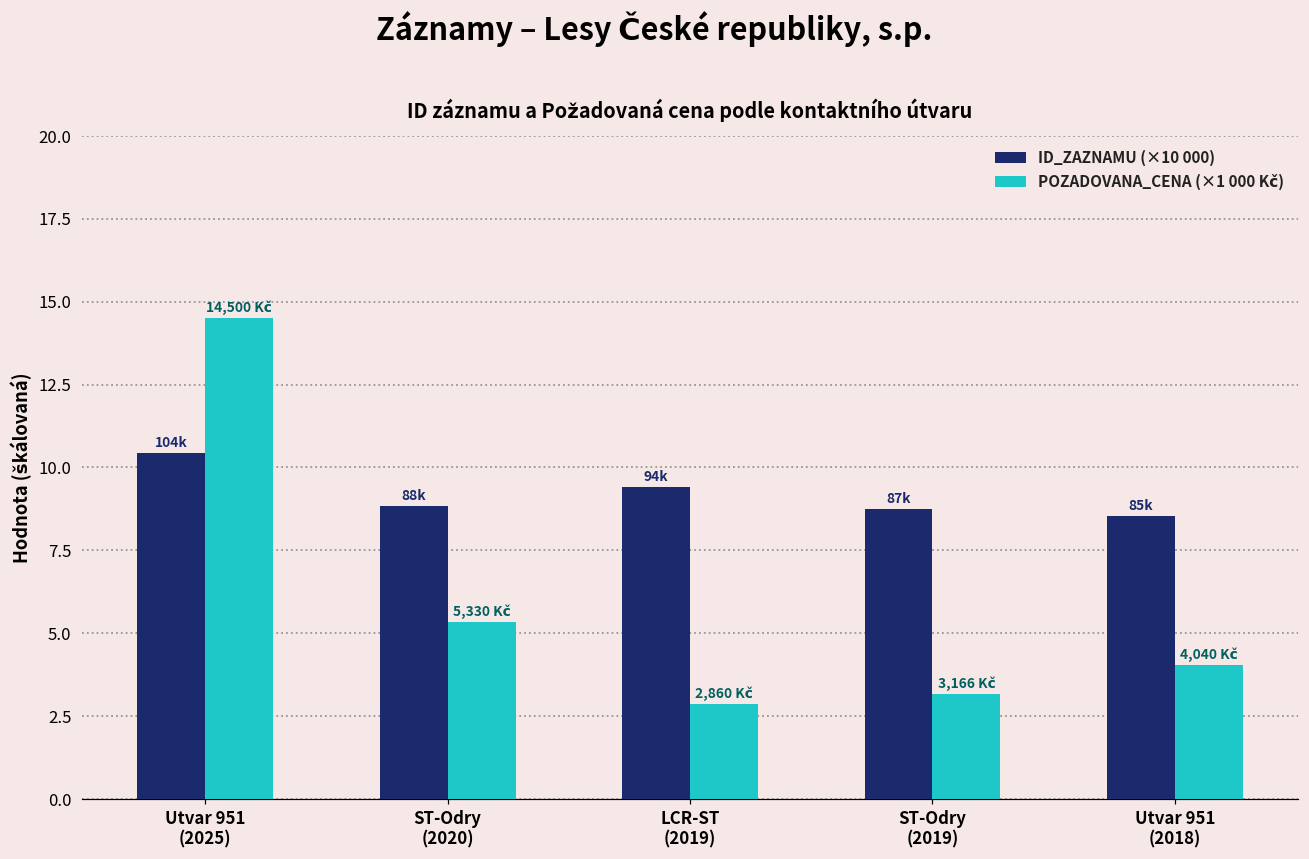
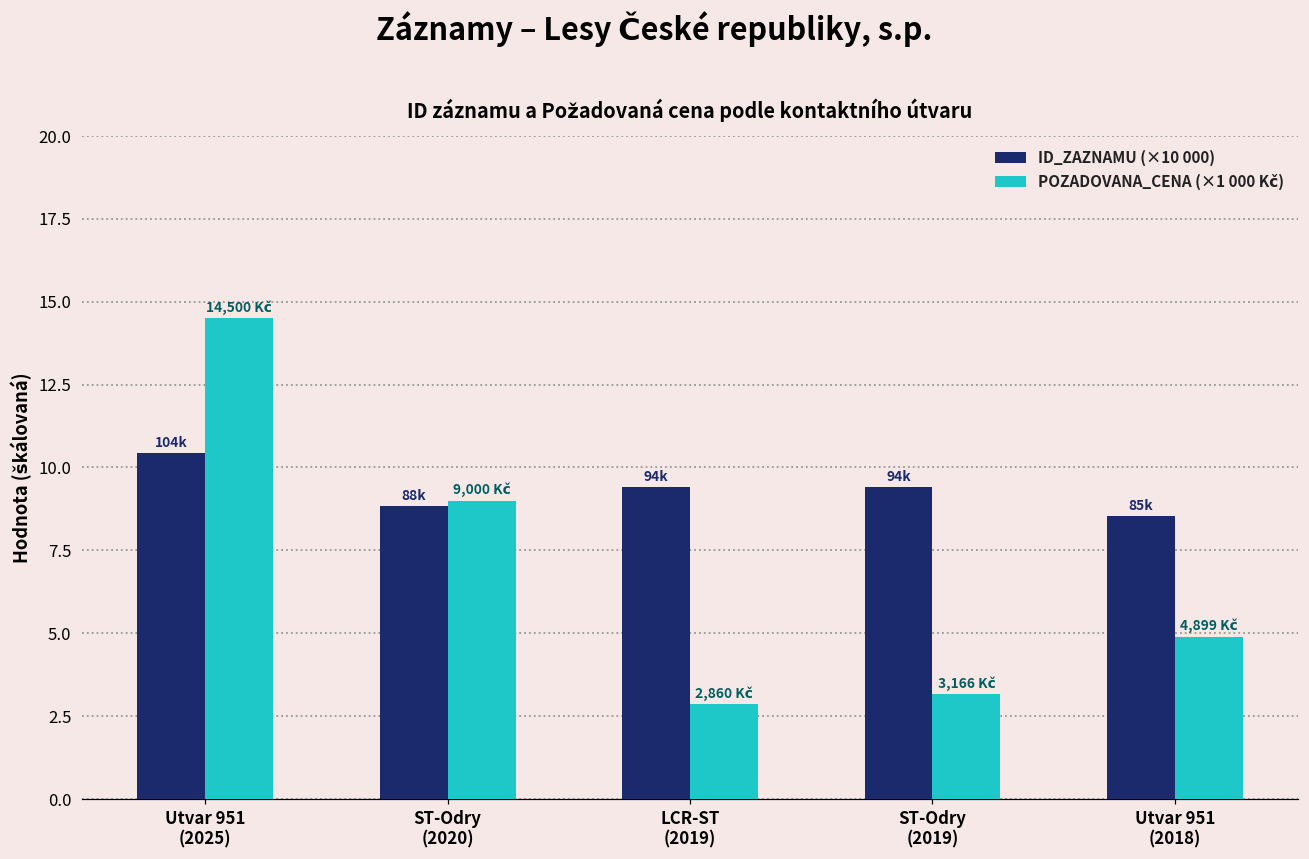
POZADOVANA_CENA (×1 000 Kč), ST-Odry (2020): 5,330 -> 9,000
ID_ZAZNAMU (×10 000), ST-Odry (2019): 87k -> 94k
POZADOVANA_CENA (×1 000 Kč), Utvar 951 (2018): 4,040 -> 4,899
